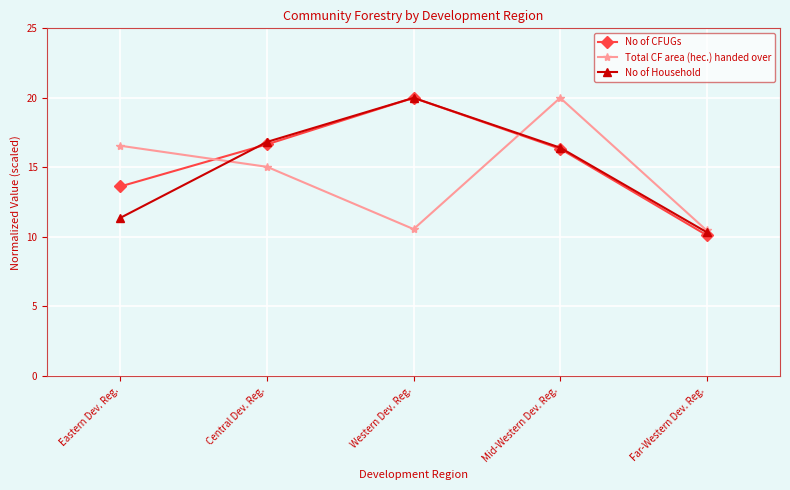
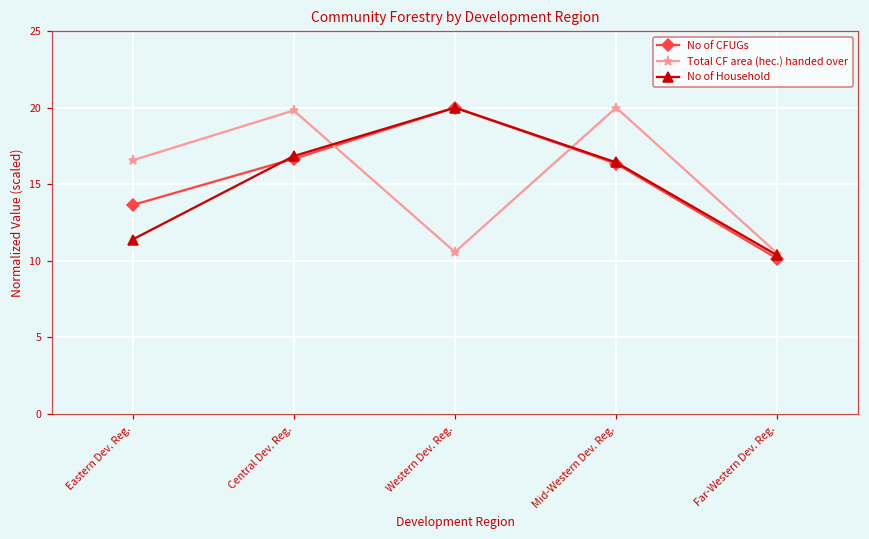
Total CF area (hec.) handed over, Central Dev. Reg.: 15.0 -> 19.8
